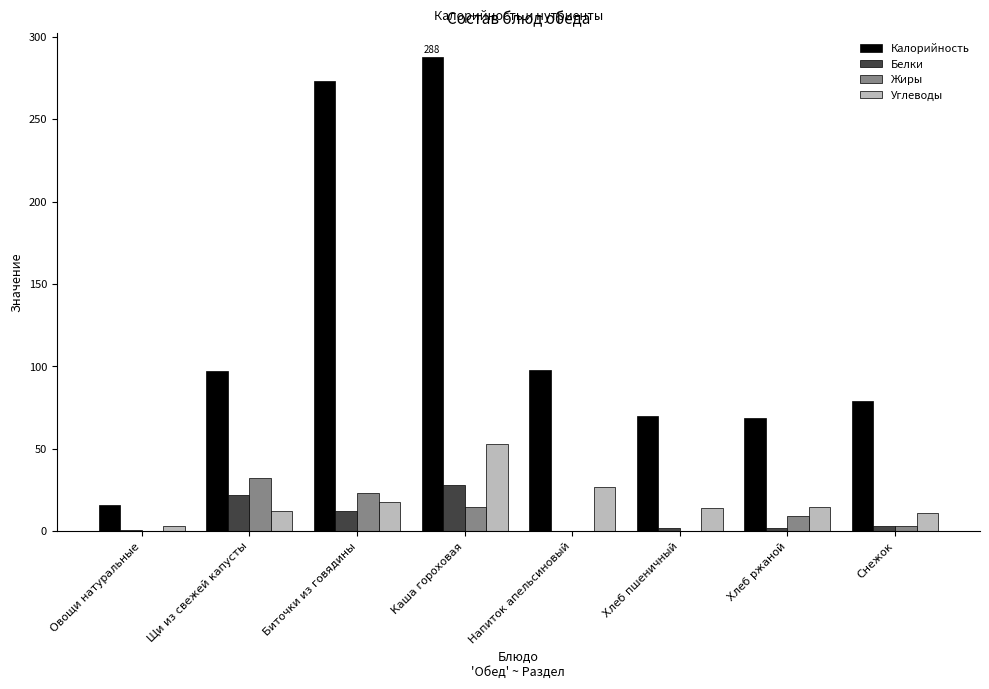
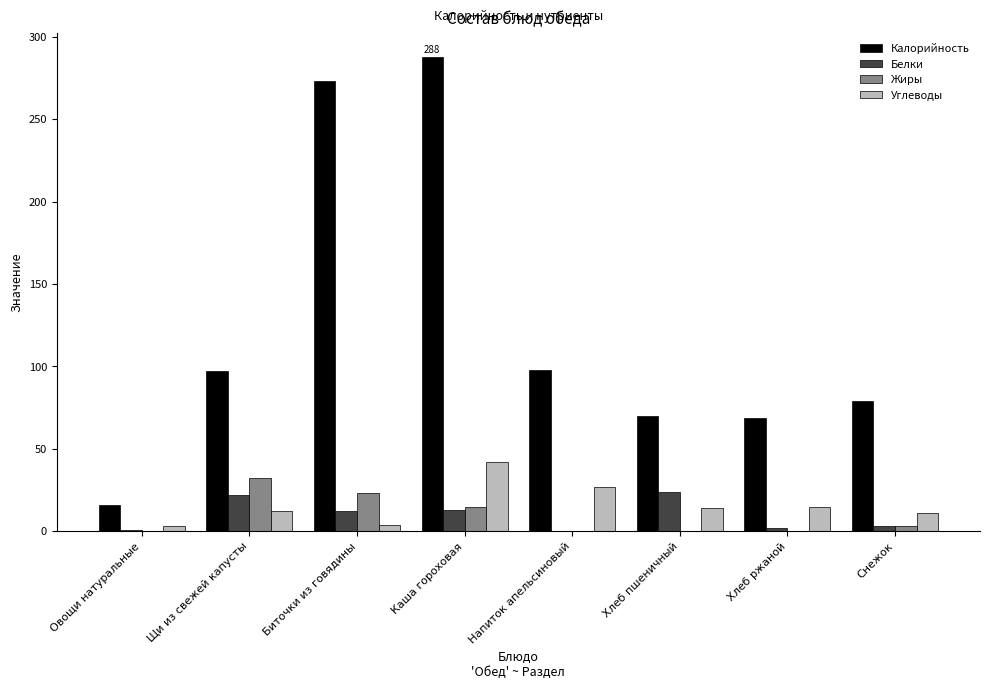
Углеводы, Биточки из говядины: 18 -> 4
Белки, Каша гороховая: 28 -> 13
Углеводы, Каша гороховая: 53 -> 42
Белки, Хлеб пшеничный: 2 -> 24
Жиры, Хлеб ржаной: 9 -> 0
